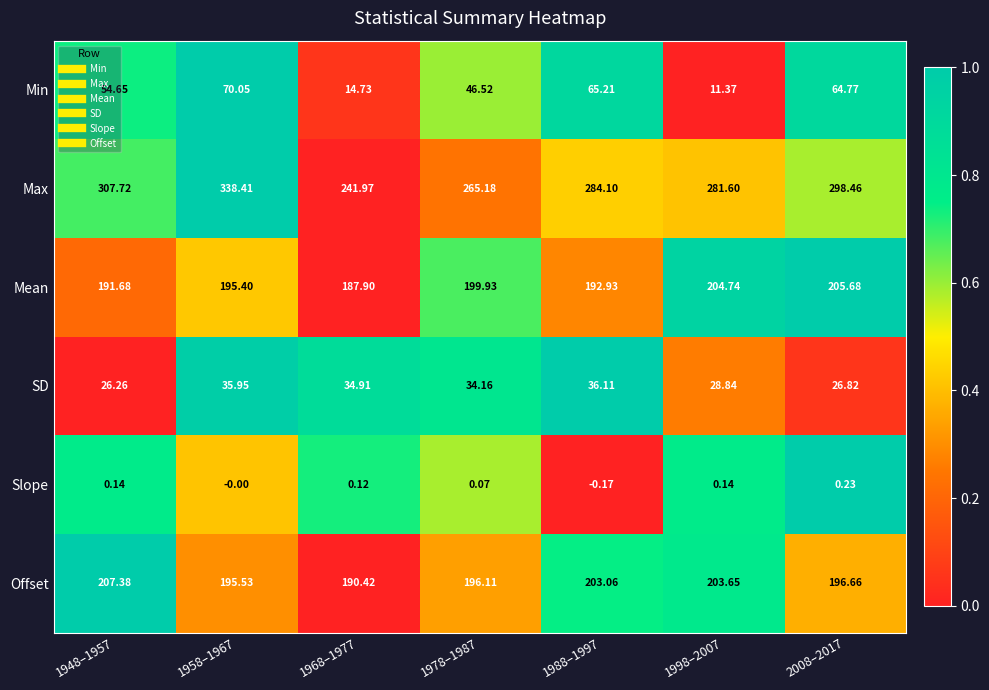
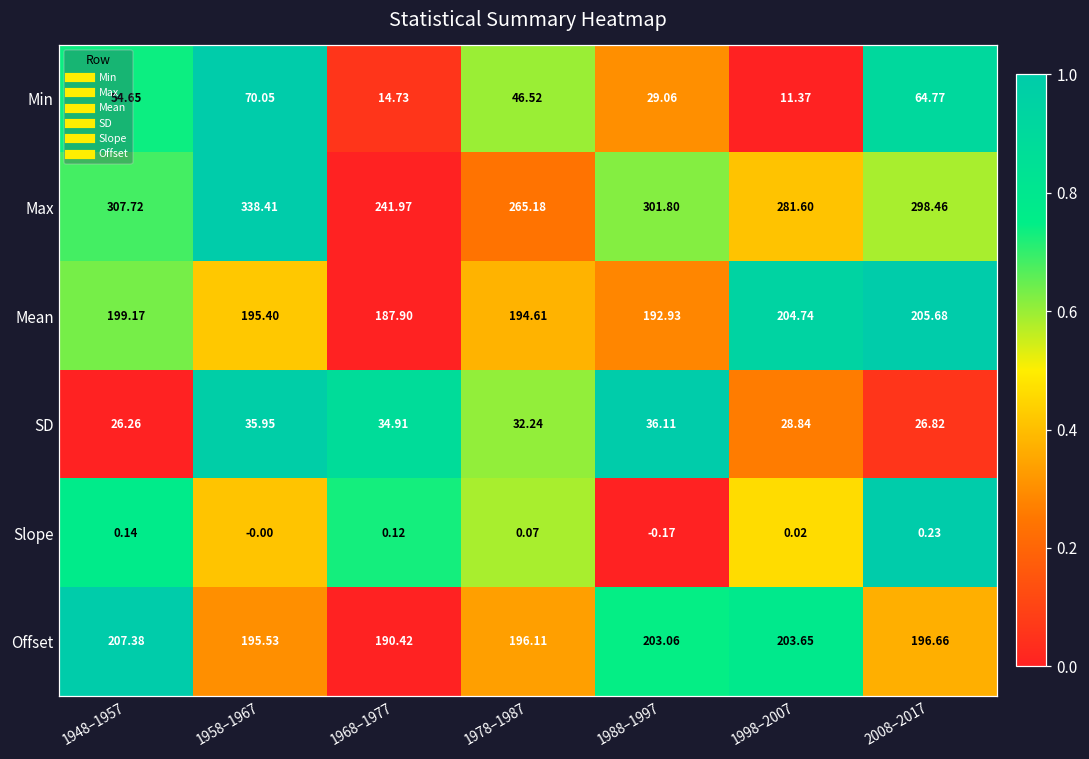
Min, 1988–1997: 65.21 -> 29.06
Max, 1988–1997: 284.10 -> 301.80
Mean, 1948–1957: 191.68 -> 199.17
Mean, 1978–1987: 199.93 -> 194.61
SD, 1978–1987: 34.16 -> 32.24
Slope, 1998–2007: 0.14 -> 0.02
